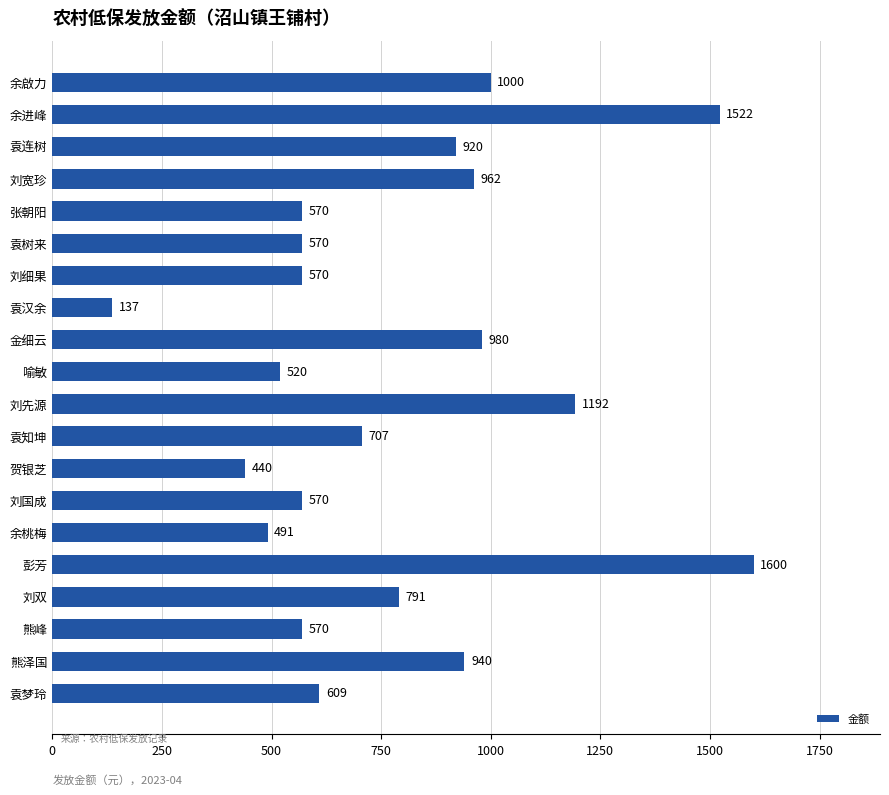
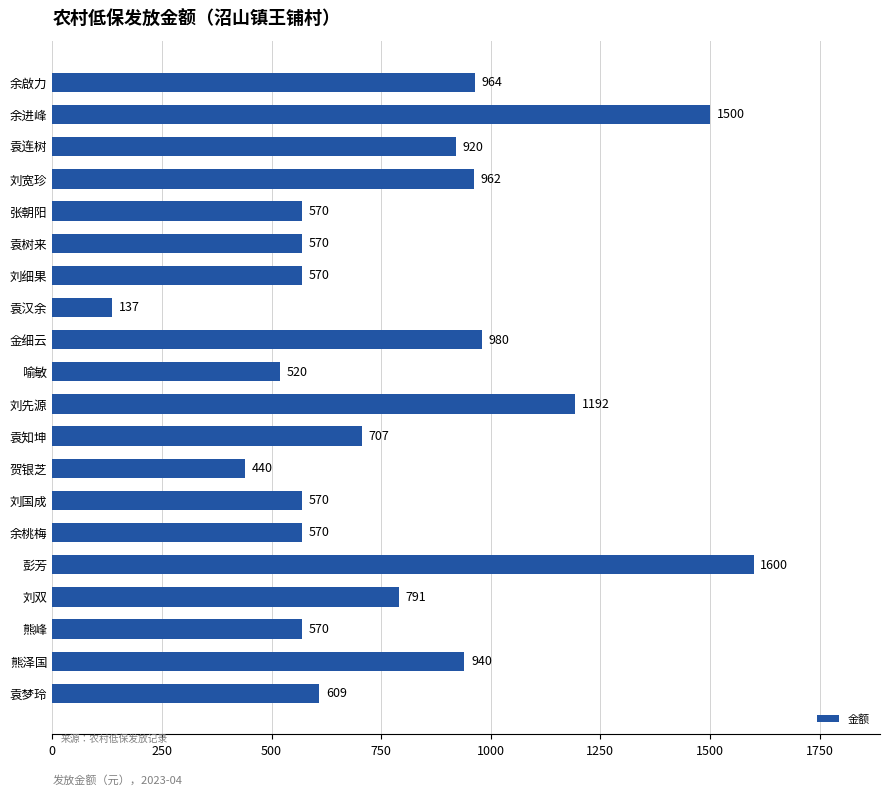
余啟力: 1000 -> 964
余进峰: 1522 -> 1500
余桃梅: 491 -> 570
